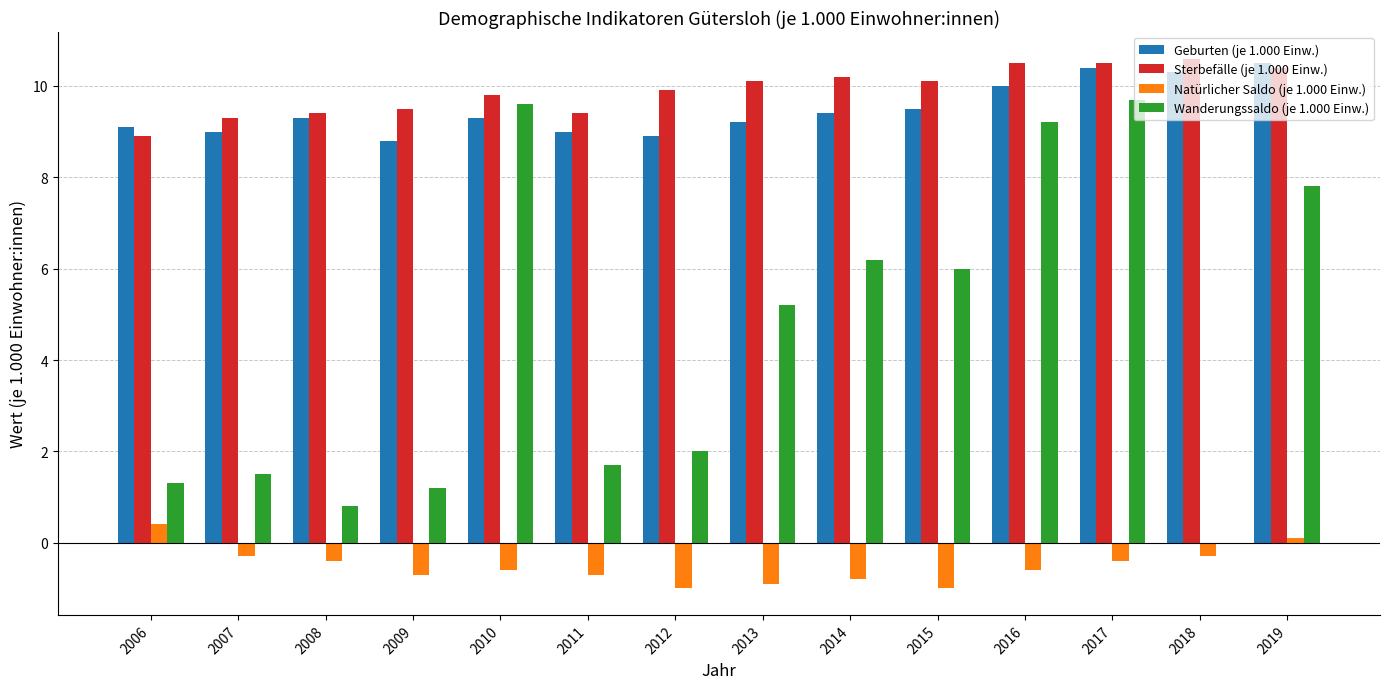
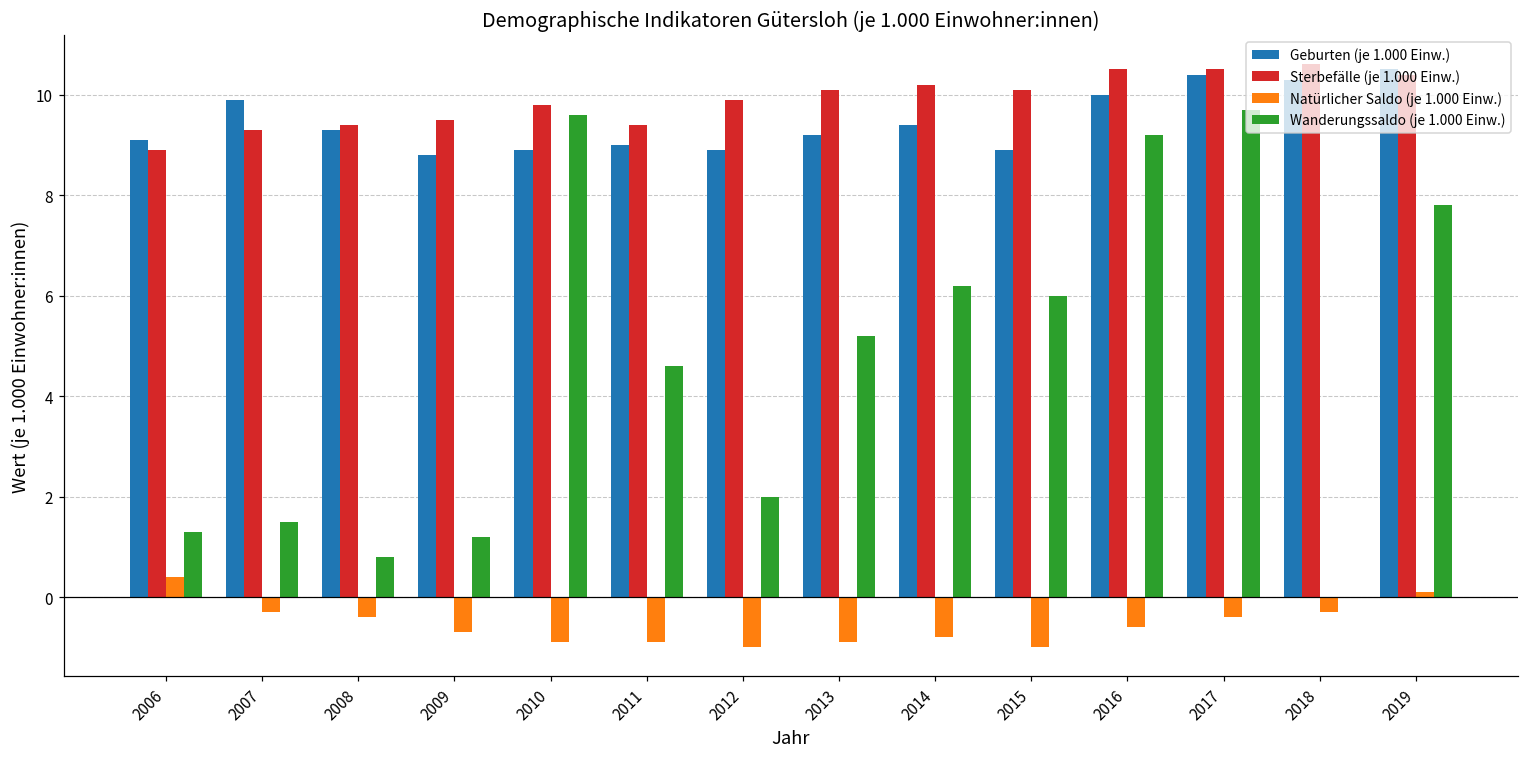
Geburten (je 1.000 Einw.), 2007: 9.0 -> 9.9
Geburten (je 1.000 Einw.), 2010: 9.3 -> 8.9
Natürlicher Saldo (je 1.000 Einw.), 2010: -0.6 -> -0.9
Natürlicher Saldo (je 1.000 Einw.), 2011: -0.7 -> -0.9
Wanderungssaldo (je 1.000 Einw.), 2011: 1.7 -> 4.6
Geburten (je 1.000 Einw.), 2015: 9.5 -> 8.9
